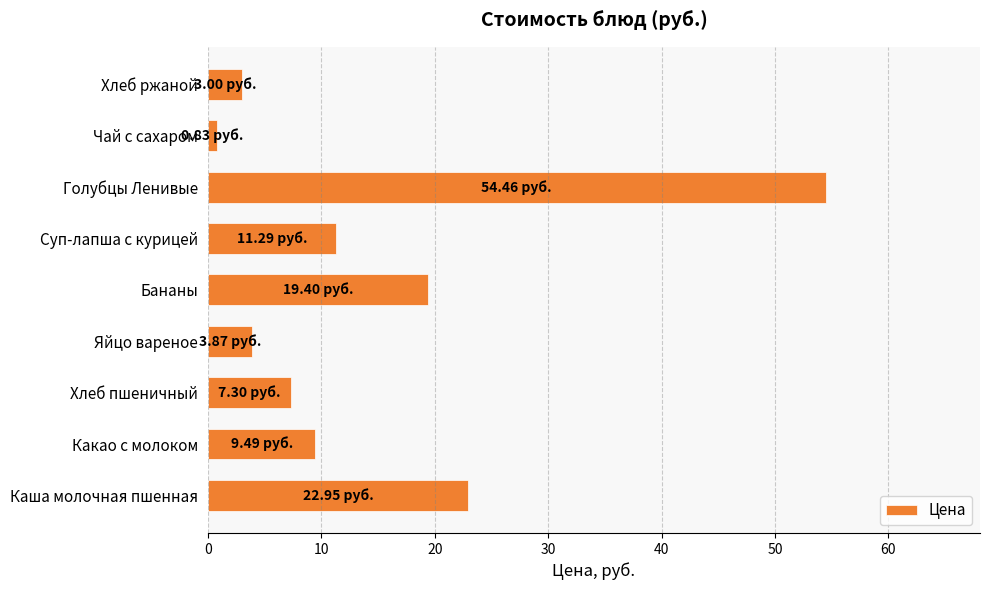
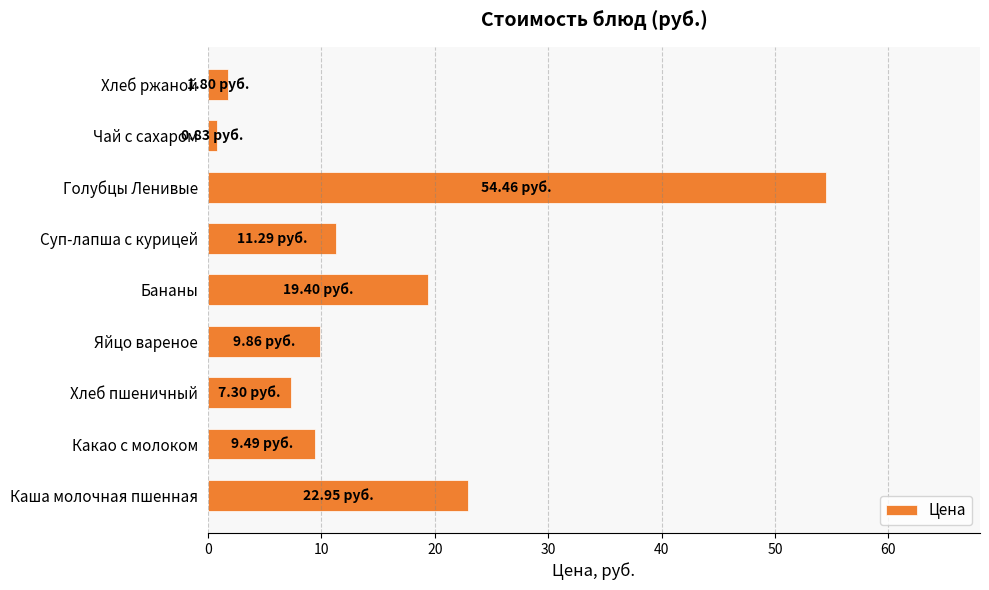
Хлеб ржаной: 3.00 -> 1.80
Яйцо вареное: 3.87 -> 9.86
